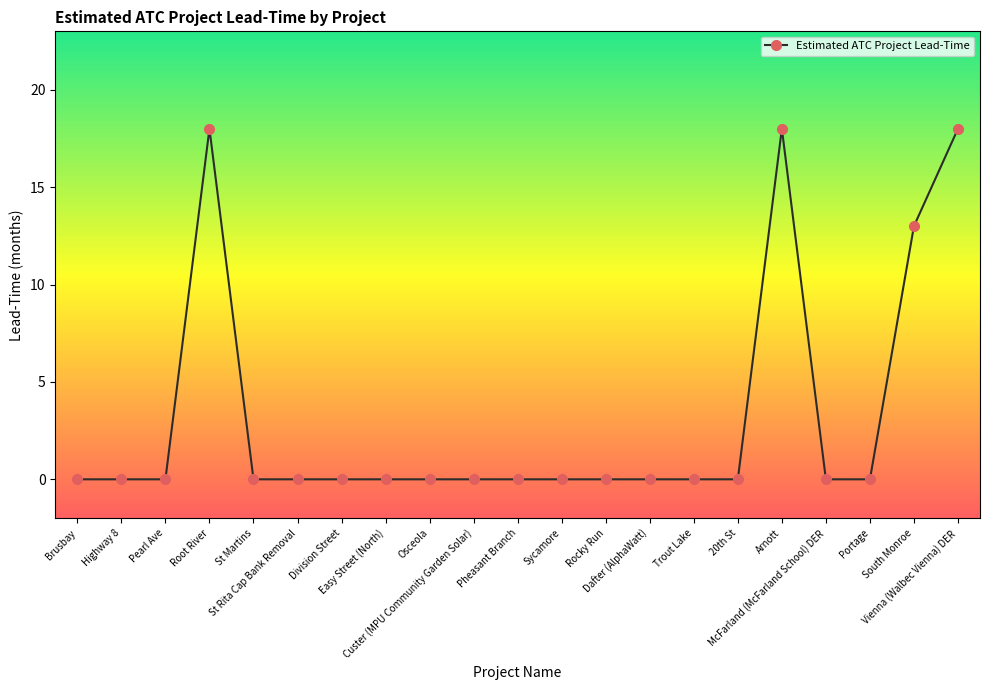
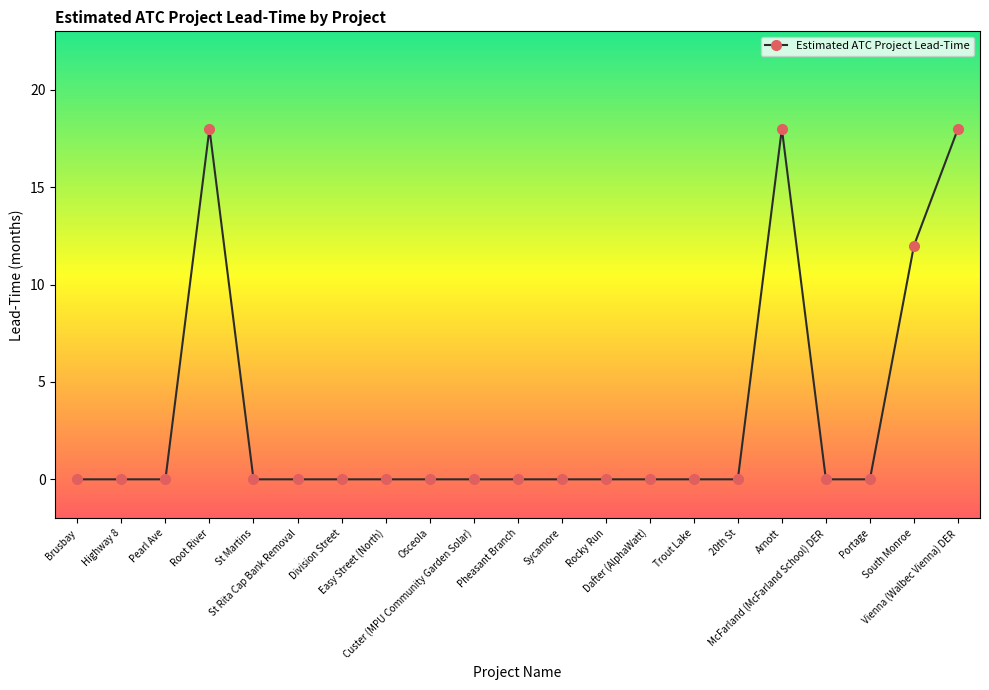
South Monroe: 13 -> 12
